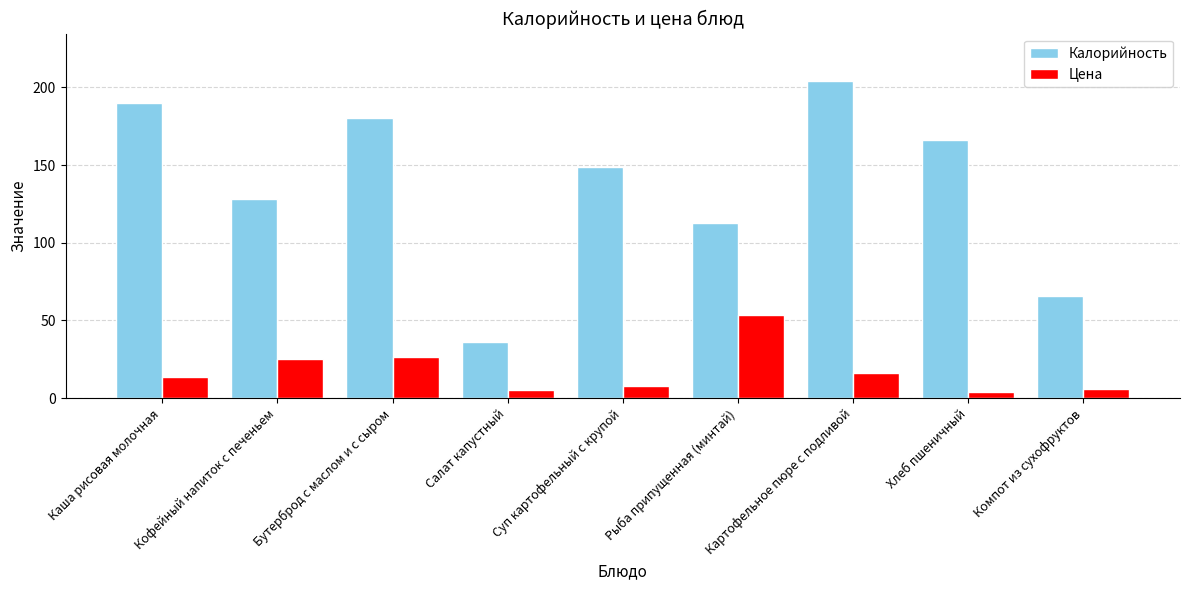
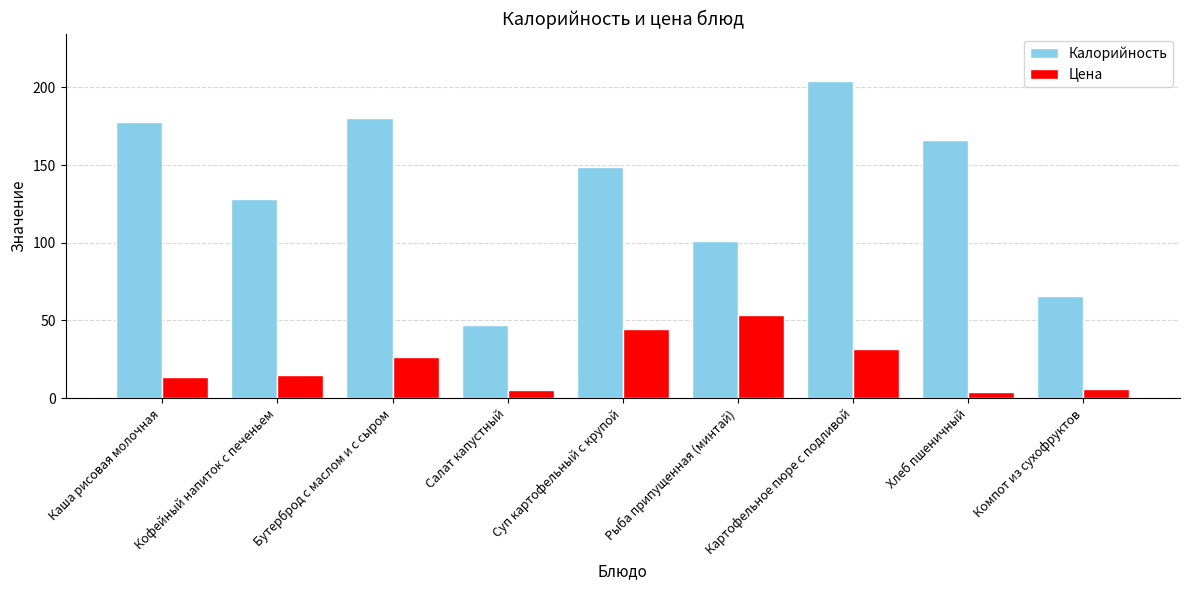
Калорийность, Каша рисовая молочная: 190 -> 178
Цена, Кофейный напиток с печеньем: 26 -> 15
Калорийность, Салат капустный: 36 -> 47
Цена, Суп картофельный с крупой: 8 -> 45
Калорийность, Рыба припущенная (минтай): 113 -> 101
Цена, Картофельное пюре с подливой: 16 -> 32
